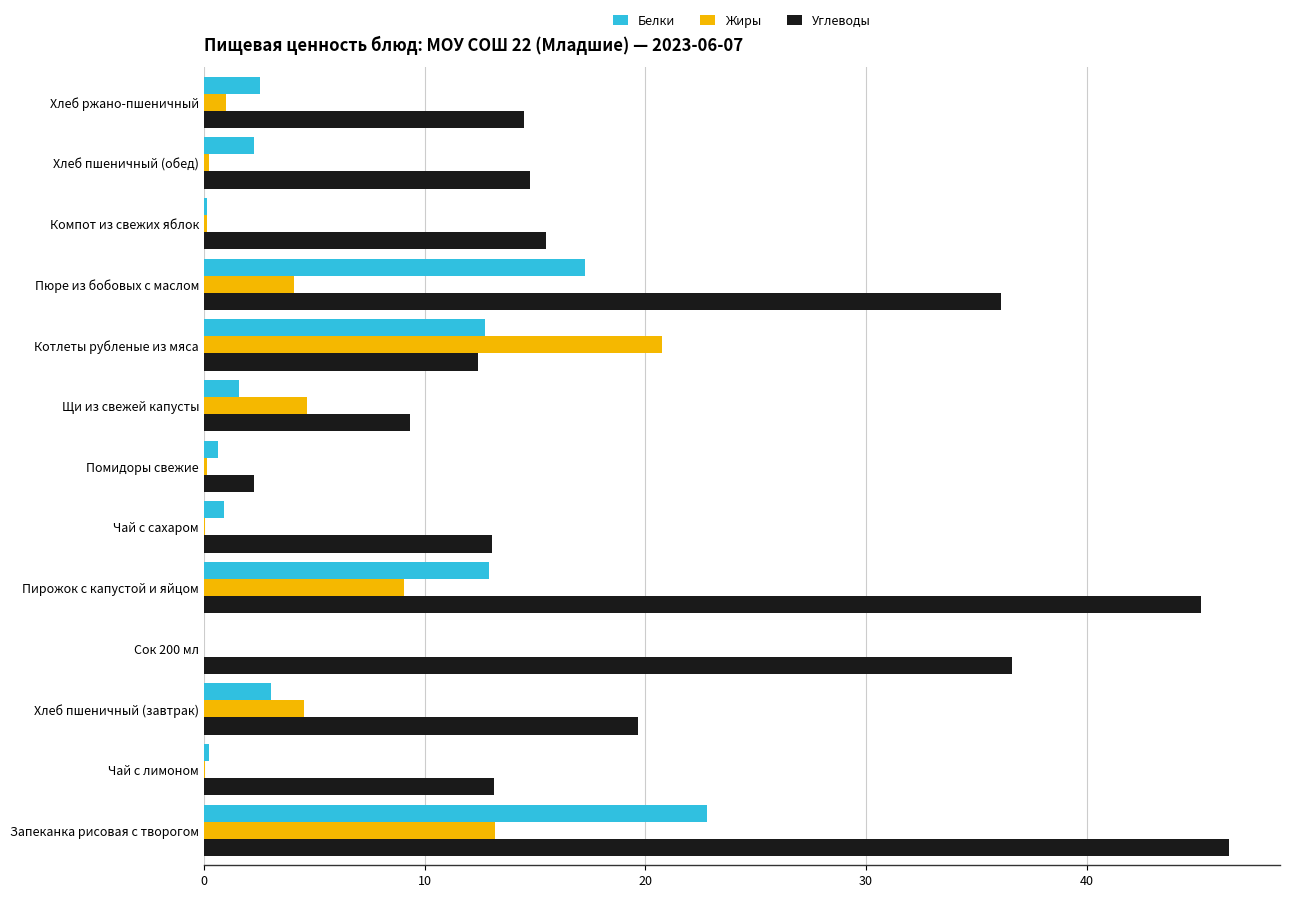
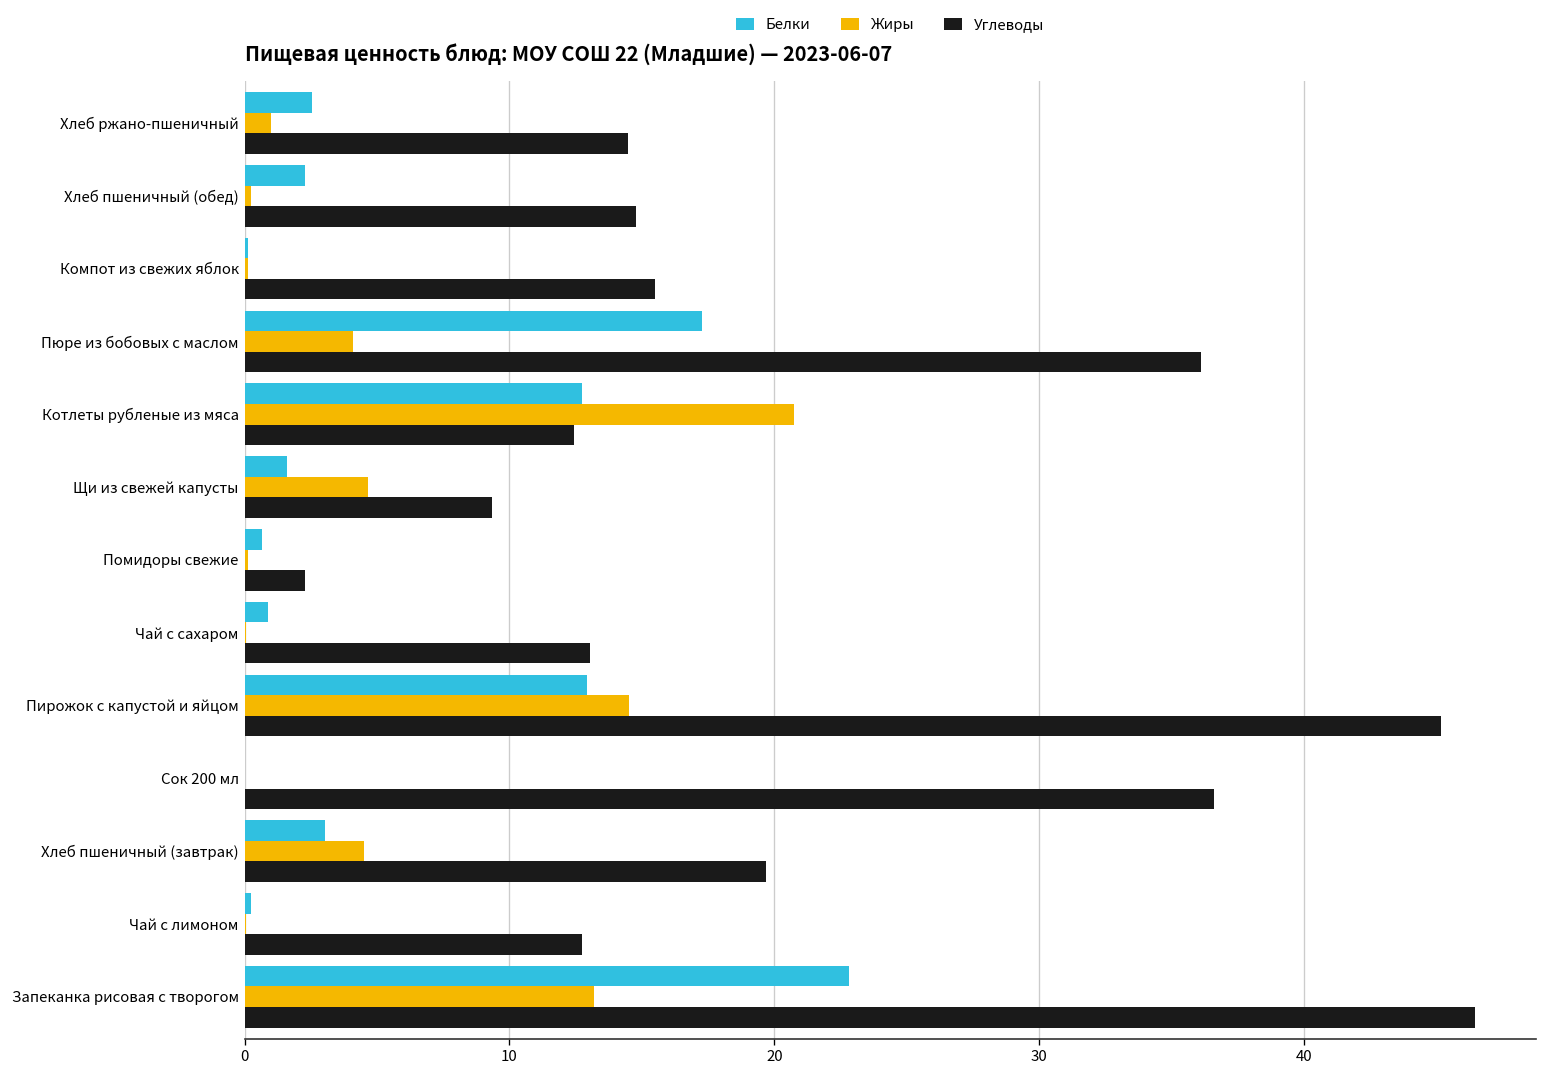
Жиры, Пирожок с капустой и яйцом: 9.1 -> 14.5
Углеводы, Чай с лимоном: 13.2 -> 12.8
